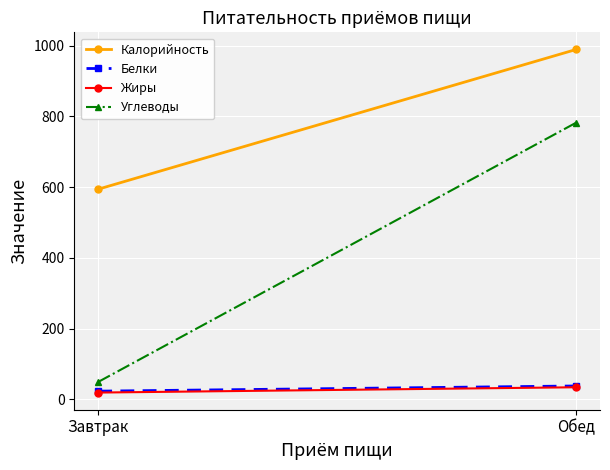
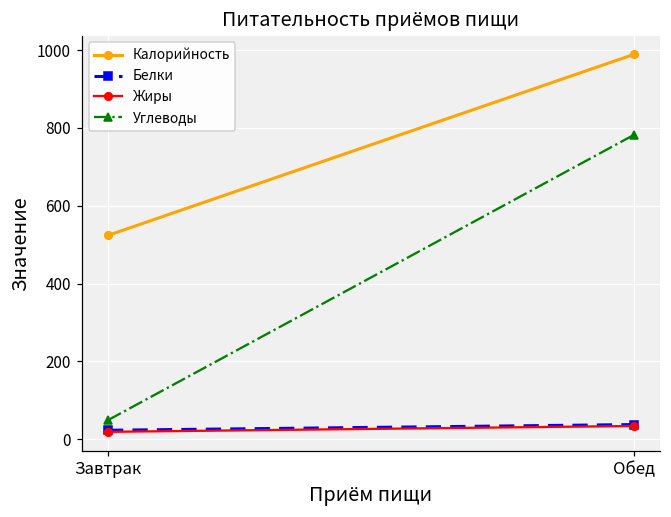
Калорийность, Завтрак: 590 -> 520
